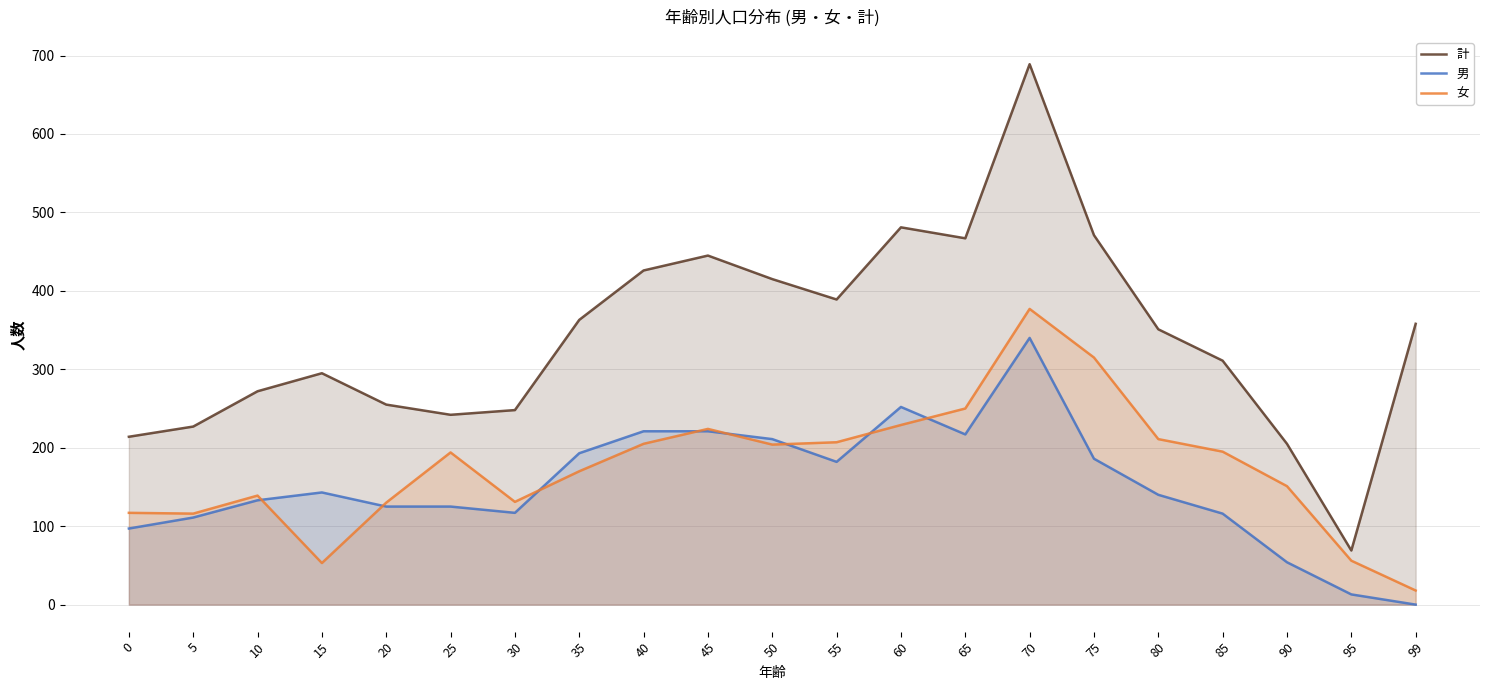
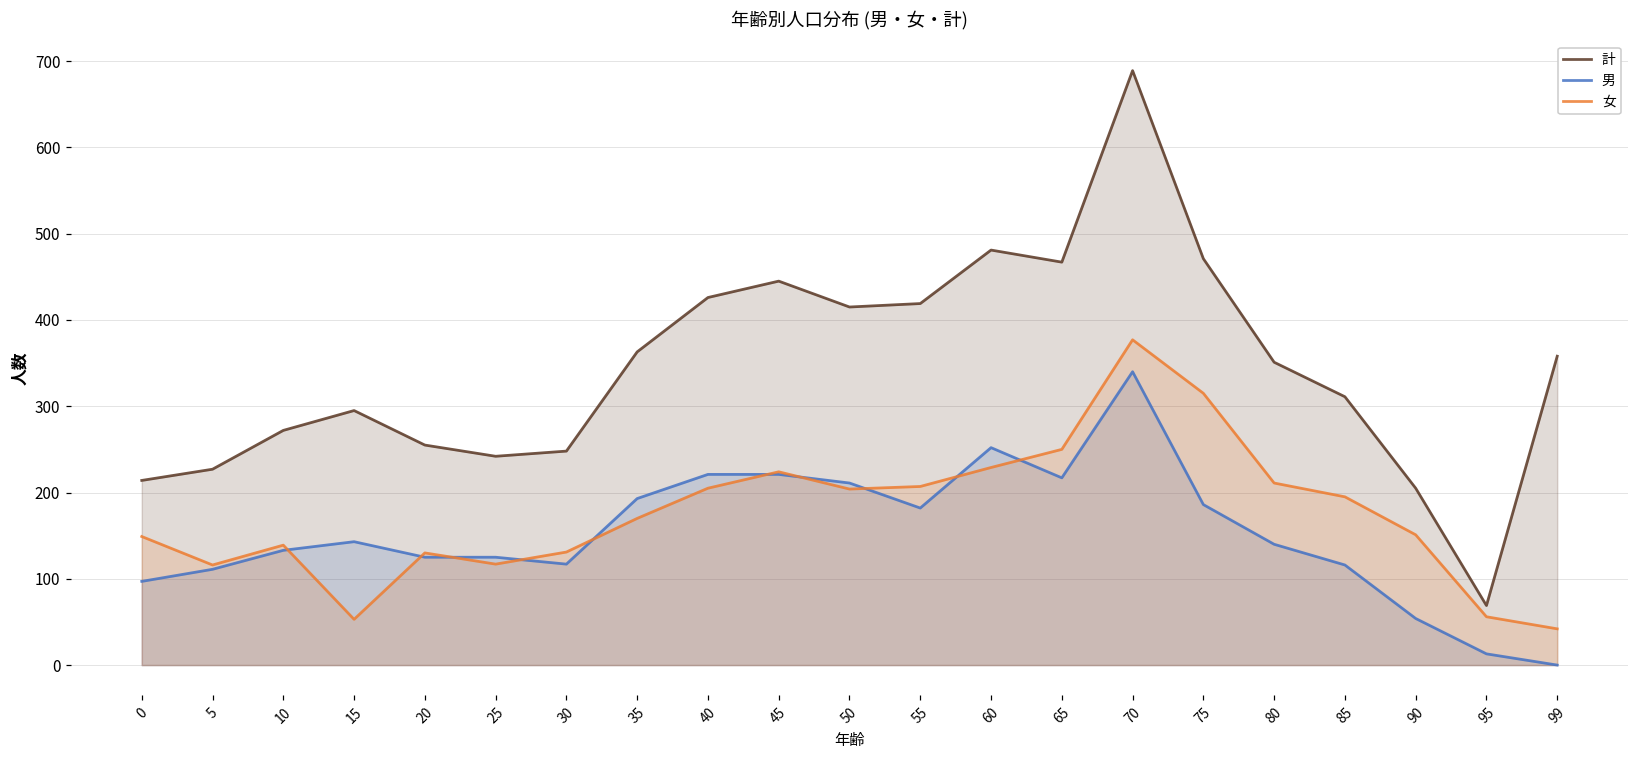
女, 0: 120 -> 150
女, 25: 190 -> 120
計, 55: 390 -> 420
女, 99: 20 -> 40
